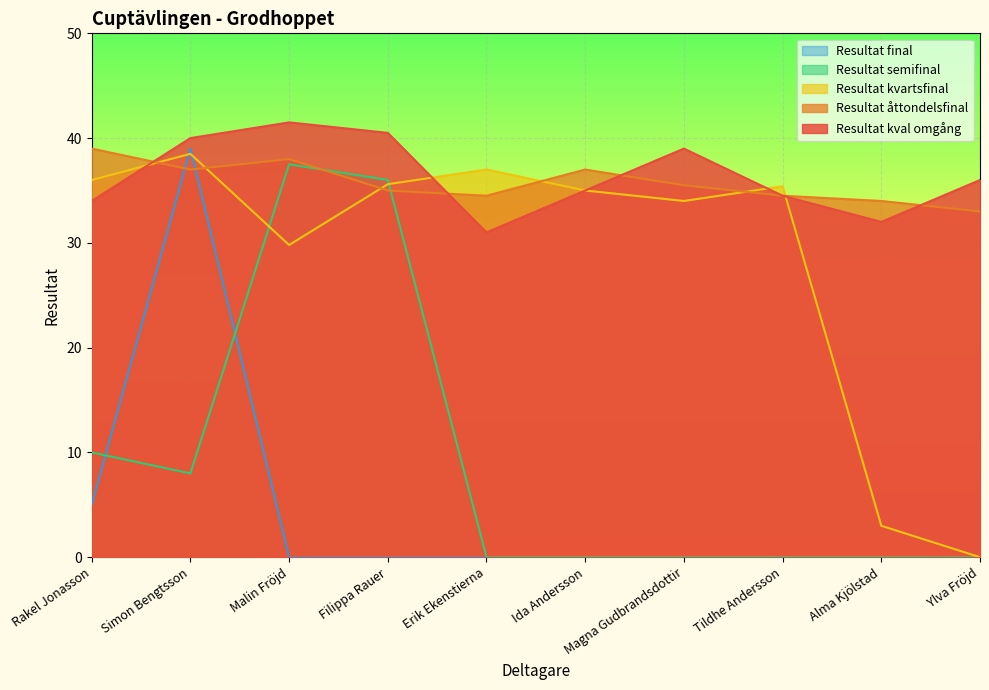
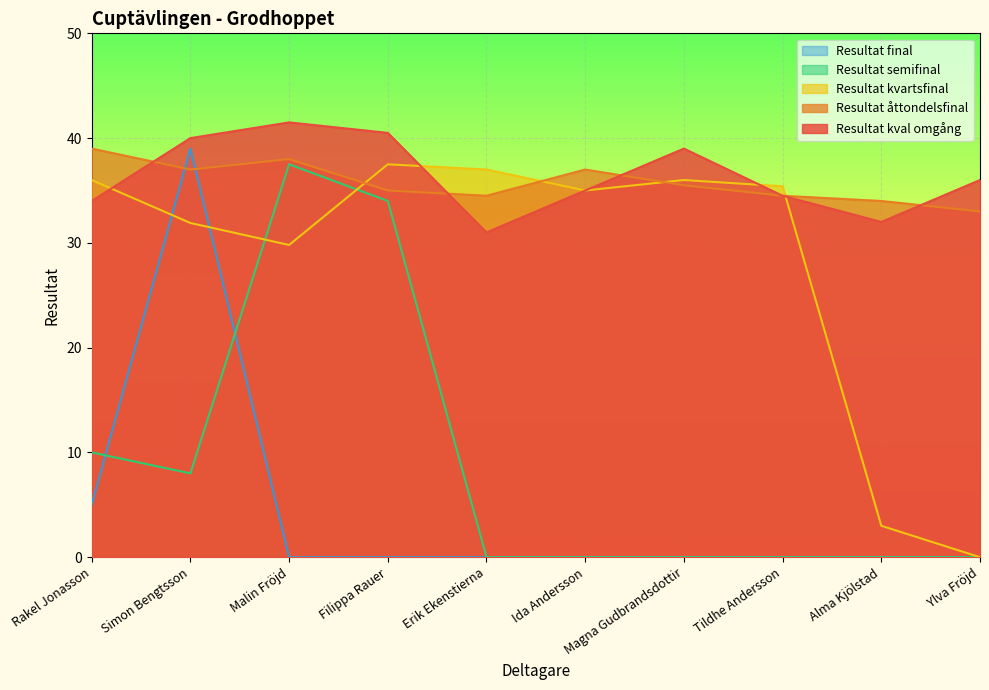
Resultat kvartsfinal, Simon Bengtsson: 38.5 -> 31.9
Resultat semifinal, Filippa Rauer: 36 -> 34
Resultat kvartsfinal, Filippa Rauer: 35.6 -> 37.5
Resultat kvartsfinal, Magna Gudbrandsdottir: 34 -> 36
